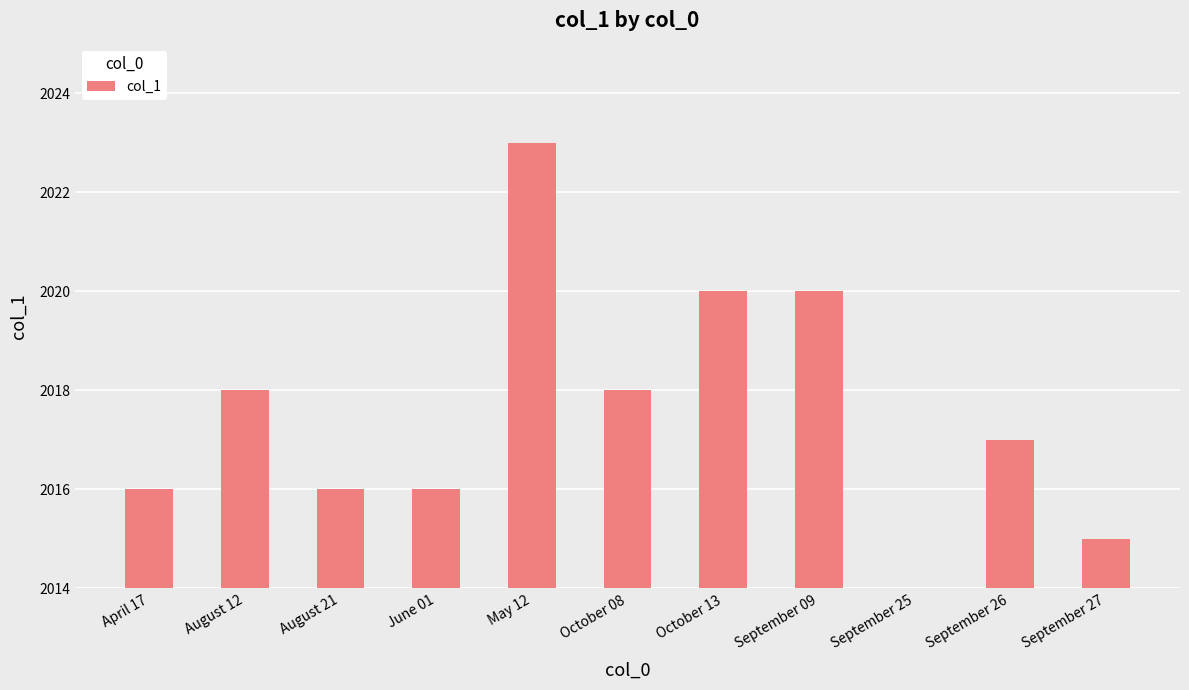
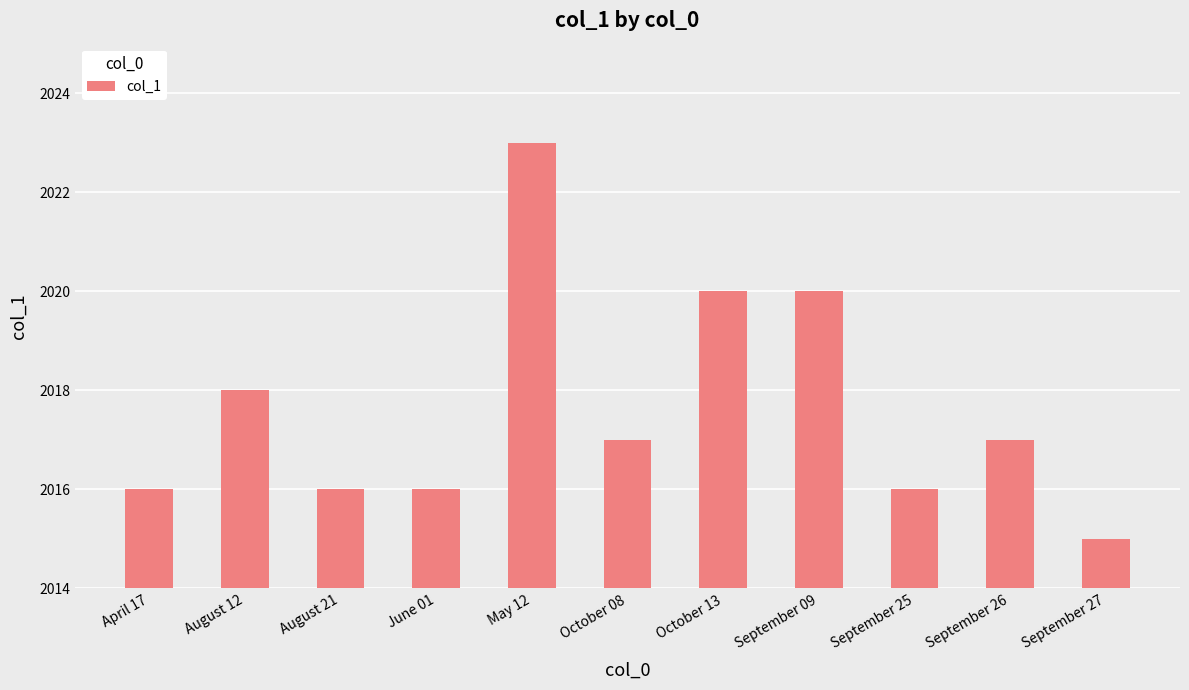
October 08: 2018 -> 2017
September 25: 2014 -> 2016
